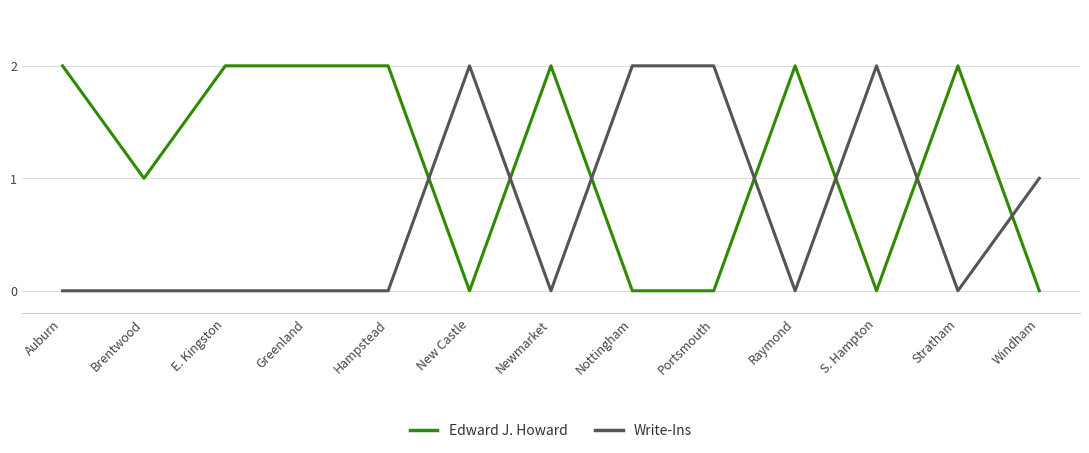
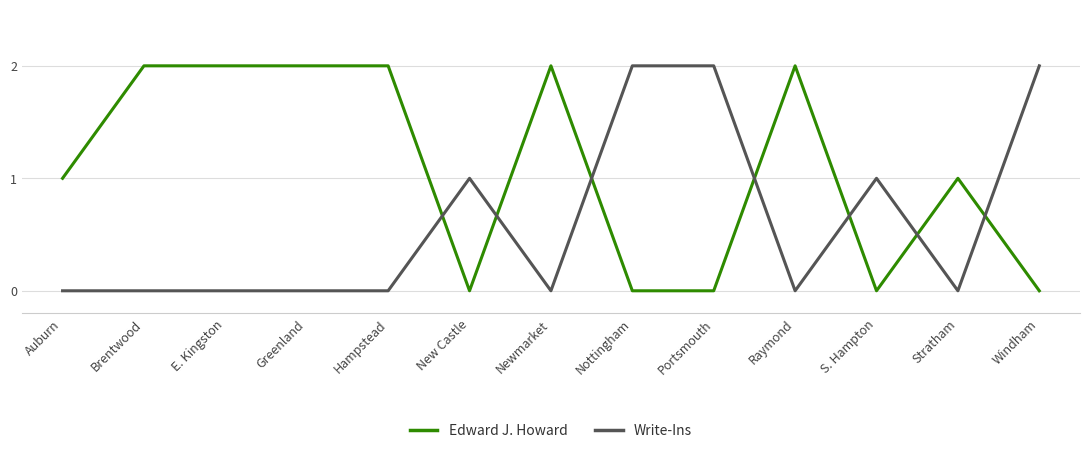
Edward J. Howard, Auburn: 2 -> 1
Edward J. Howard, Brentwood: 1 -> 2
Write-Ins, New Castle: 2 -> 1
Write-Ins, S. Hampton: 2 -> 1
Edward J. Howard, Stratham: 2 -> 1
Write-Ins, Windham: 1 -> 2
